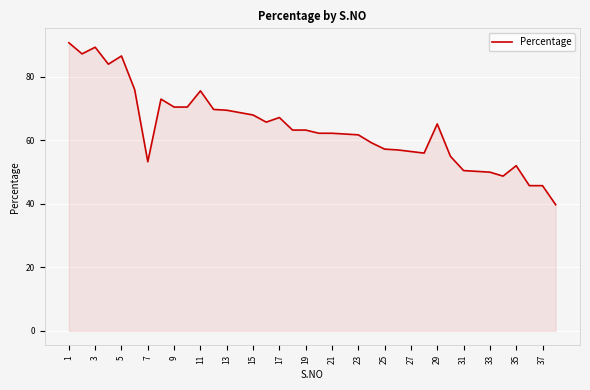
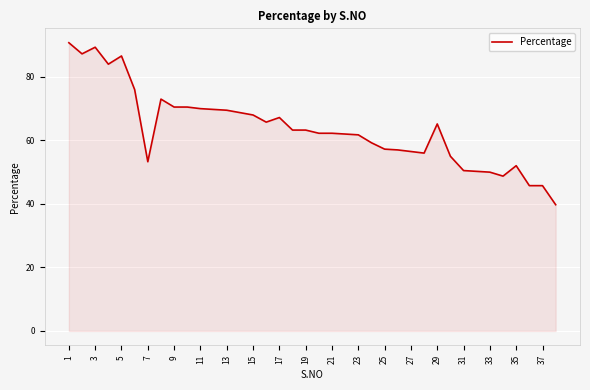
11: 76 -> 70
